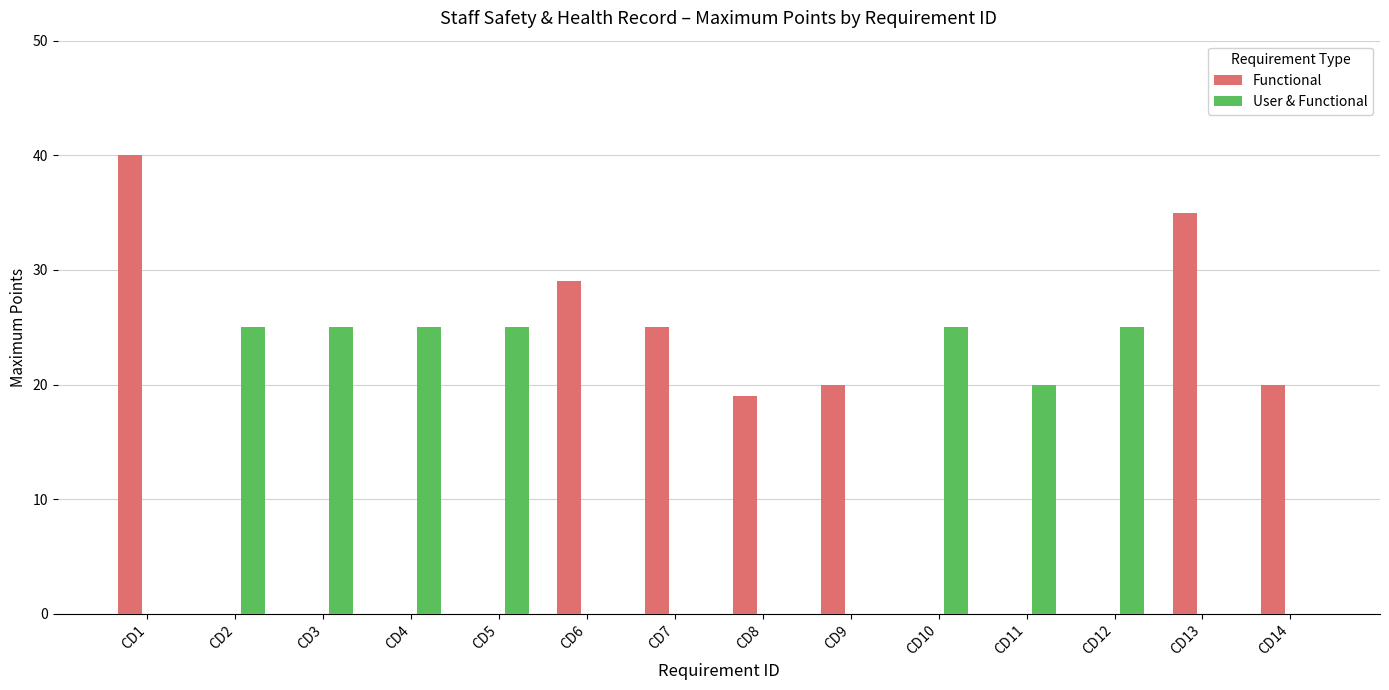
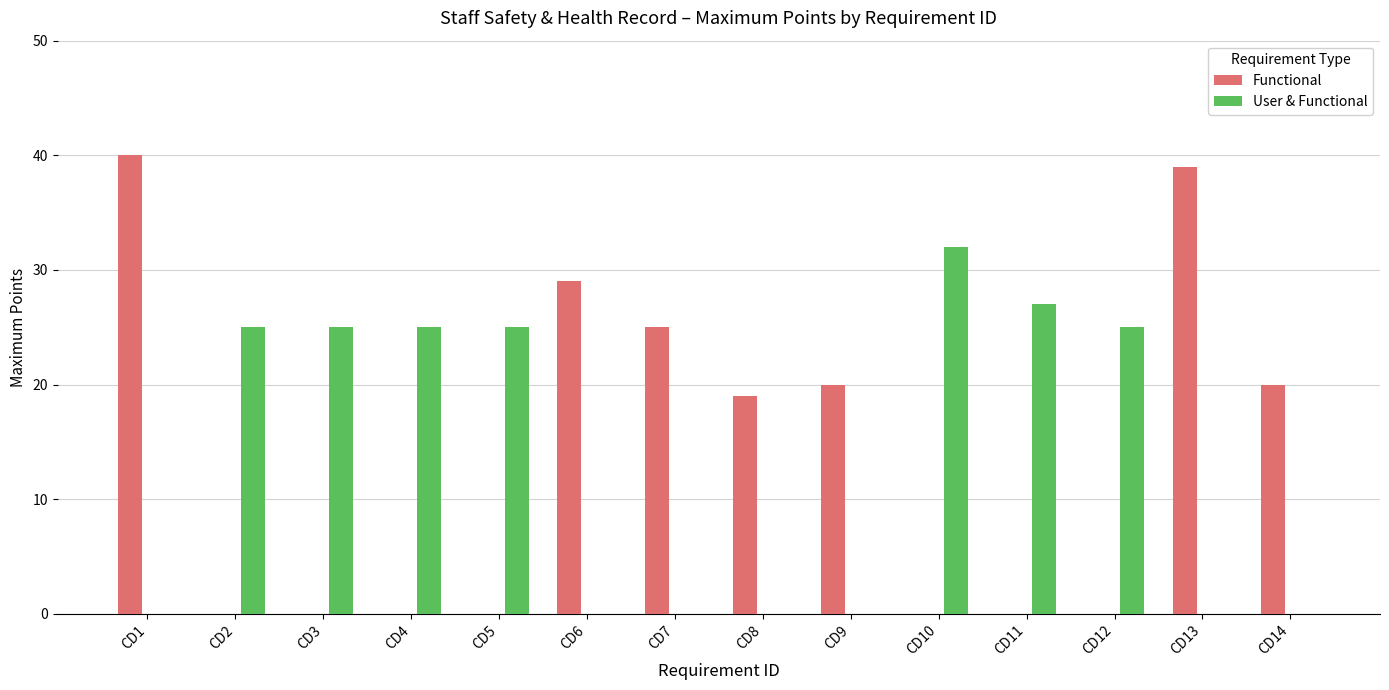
User & Functional, CD10: 25 -> 32
User & Functional, CD11: 20 -> 27
Functional, CD13: 35 -> 39
